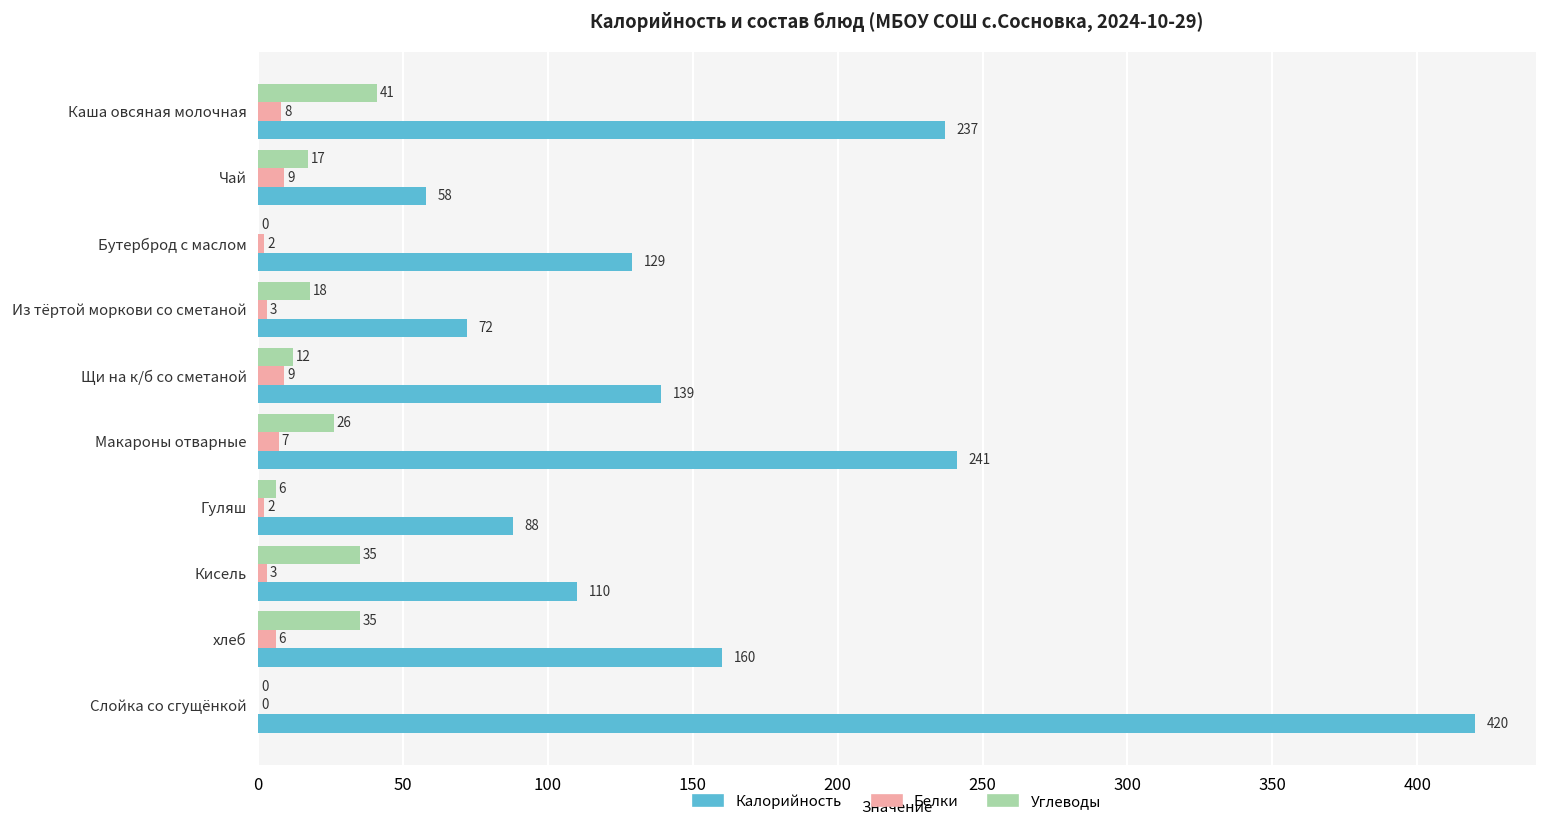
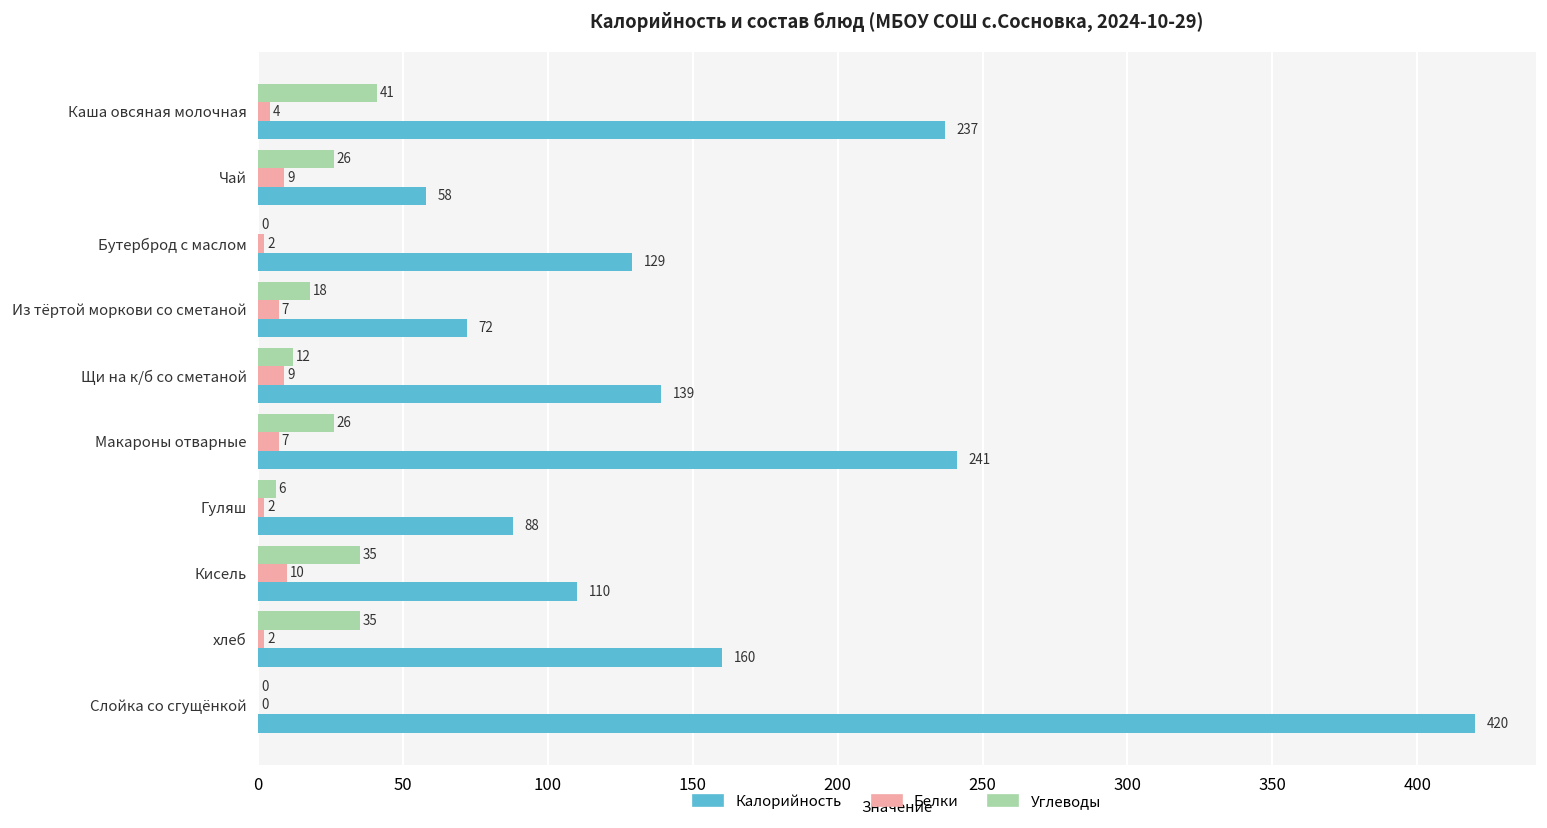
Белки, Каша овсяная молочная: 8 -> 4
Углеводы, Чай: 17 -> 26
Белки, Из тёртой моркови со сметаной: 3 -> 7
Белки, Кисель: 3 -> 10
Белки, хлеб: 6 -> 2
